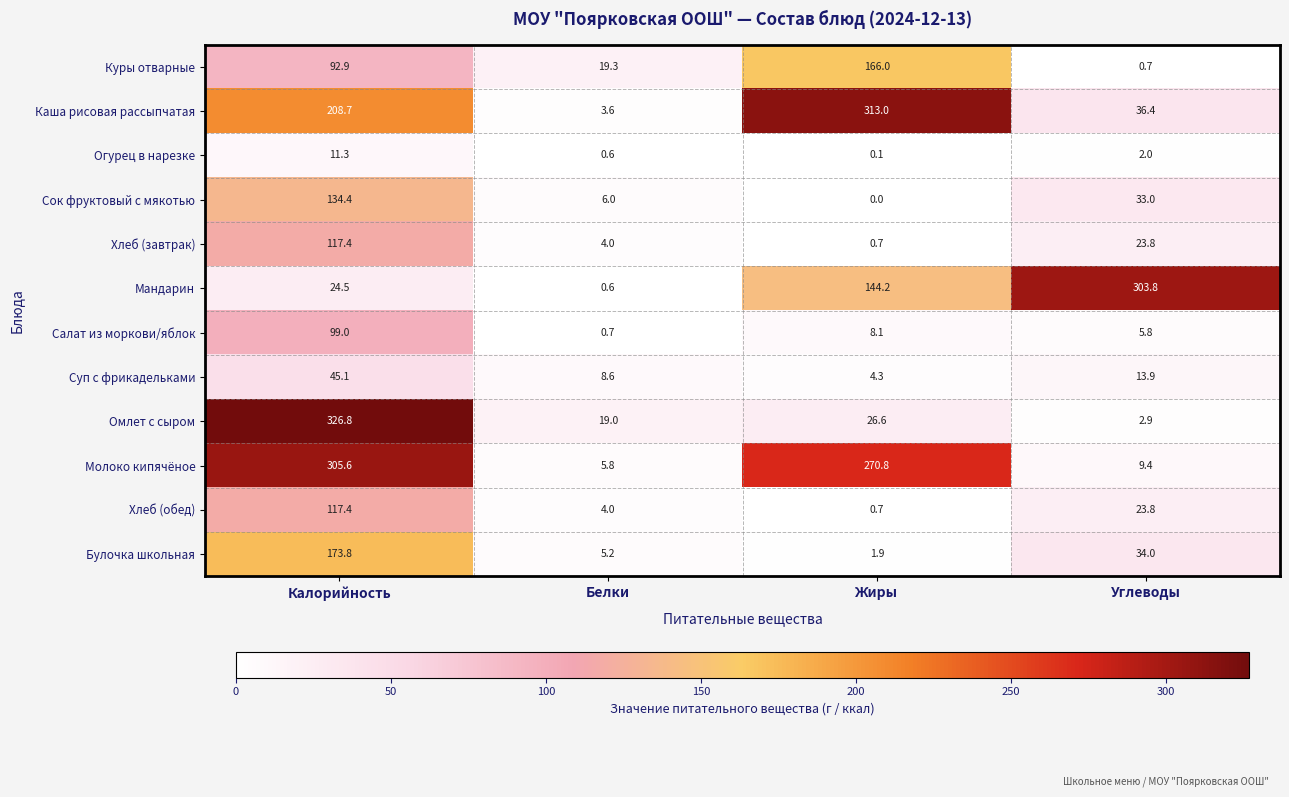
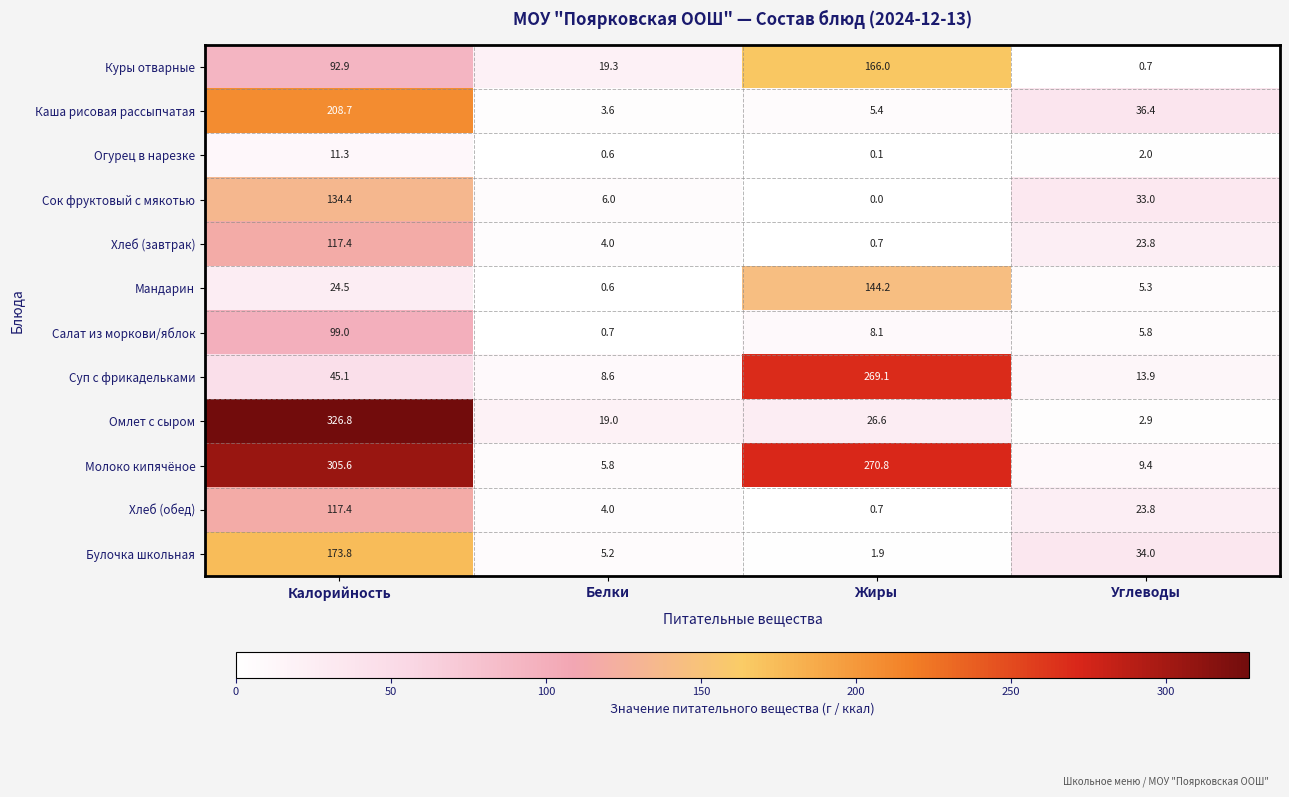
Каша рисовая рассыпчатая, Жиры: 313.0 -> 5.4
Мандарин, Углеводы: 303.8 -> 5.3
Суп с фрикадельками, Жиры: 4.3 -> 269.1
